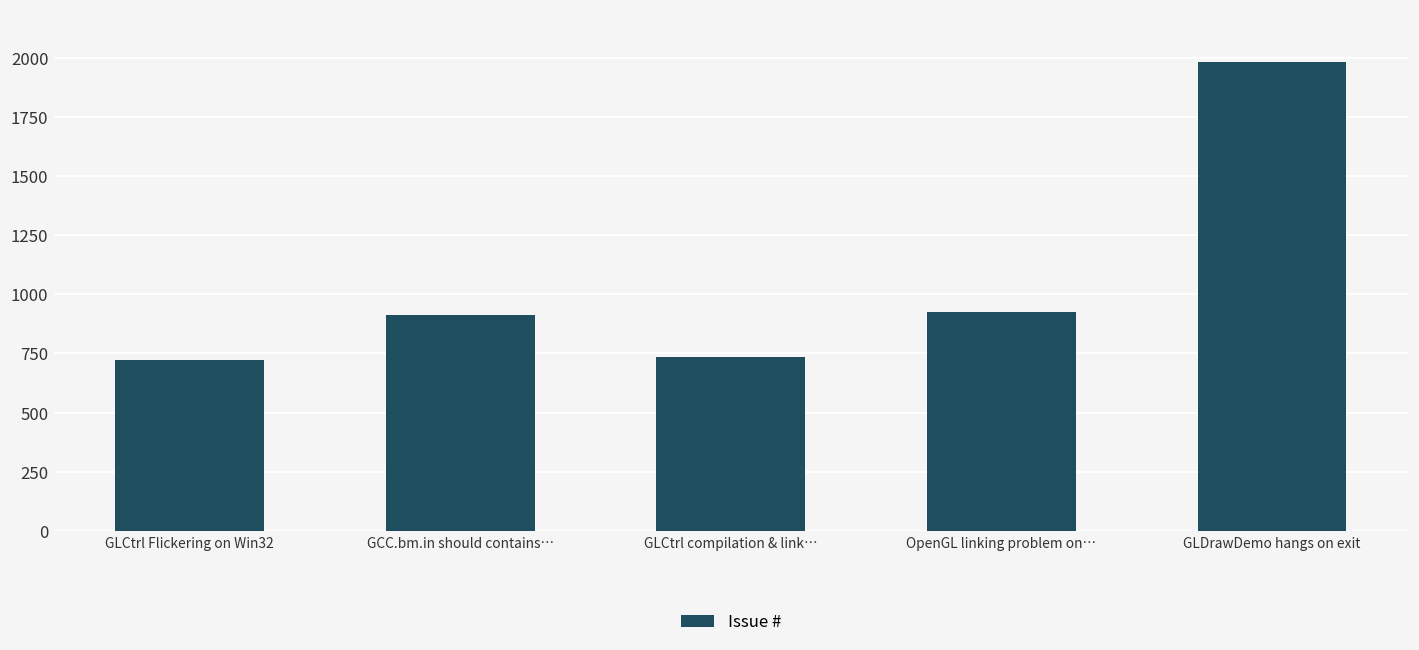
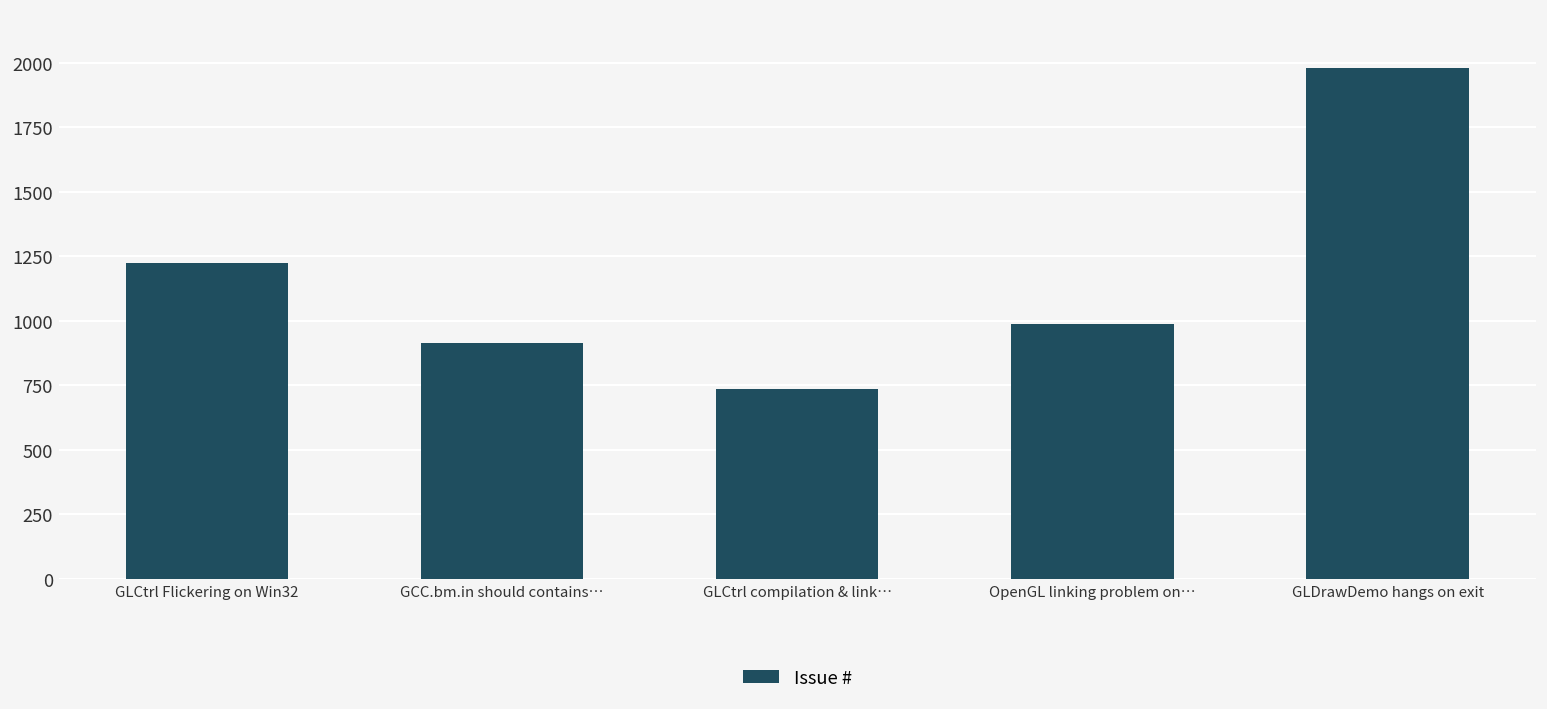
GLCtrl Flickering on Win32: 720 -> 1220
OpenGL linking problem on…: 920 -> 990
